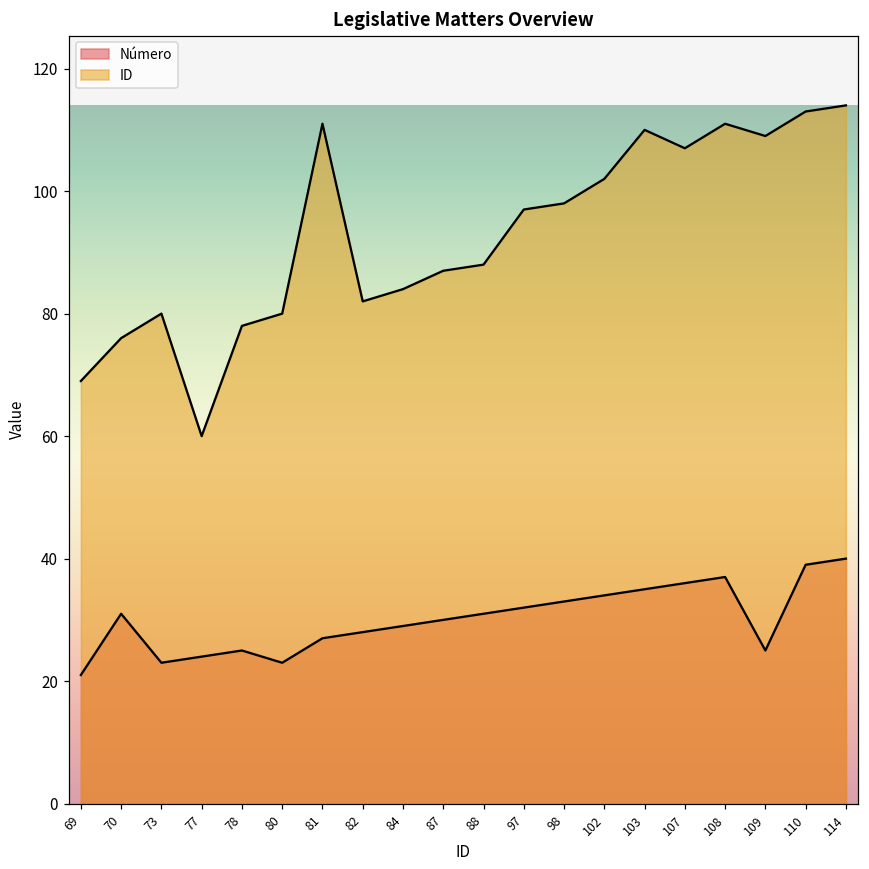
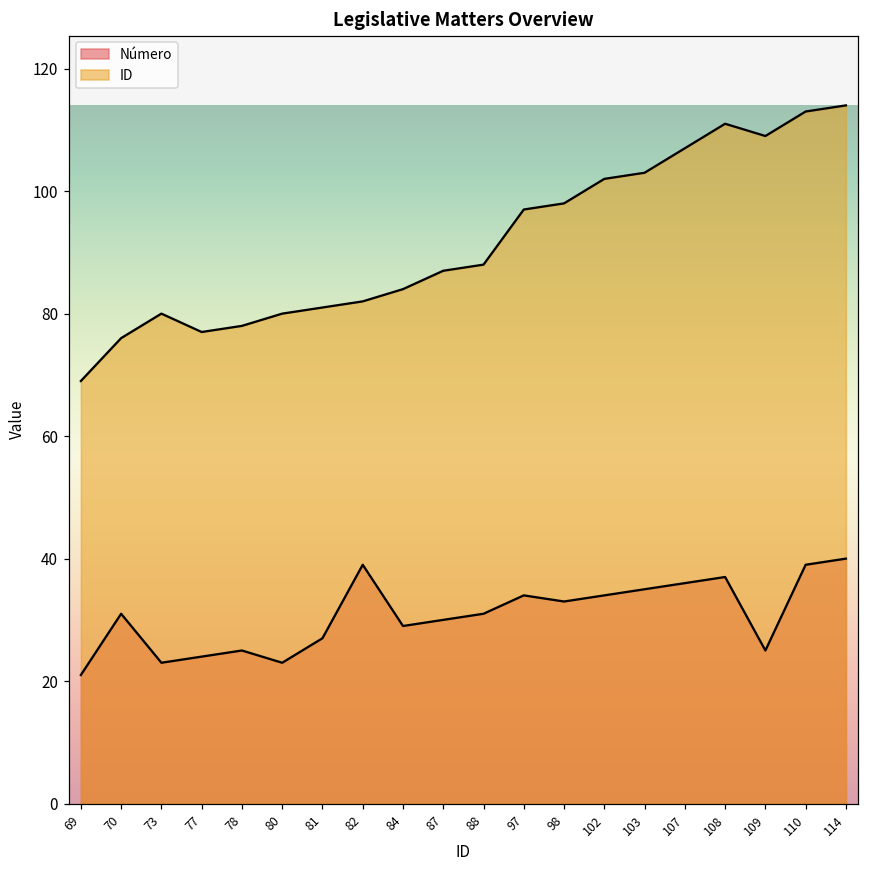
ID, 77: 60 -> 77
ID, 81: 111 -> 81
Número, 82: 28 -> 39
Número, 97: 32 -> 34
ID, 103: 110 -> 103
